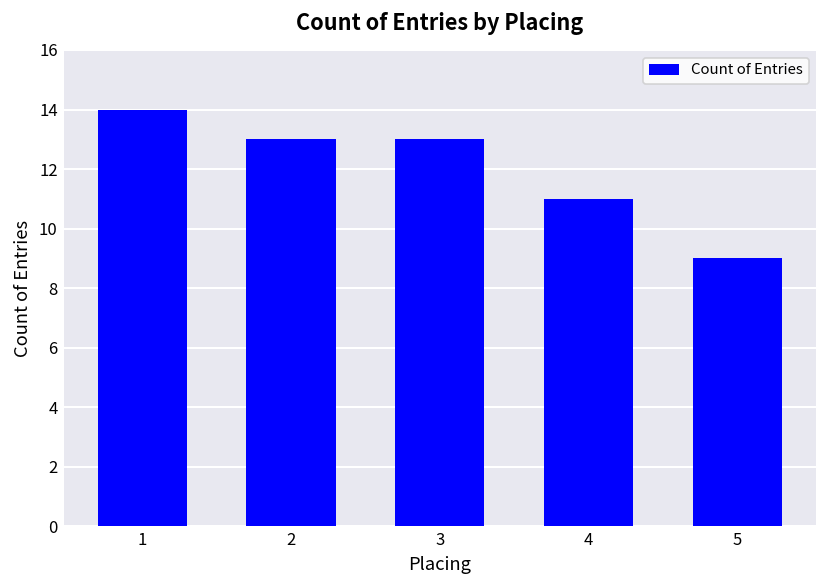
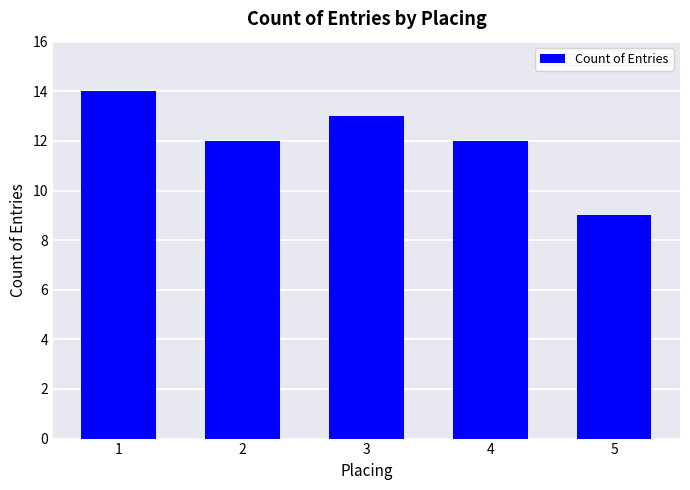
2: 13 -> 12
4: 11 -> 12
